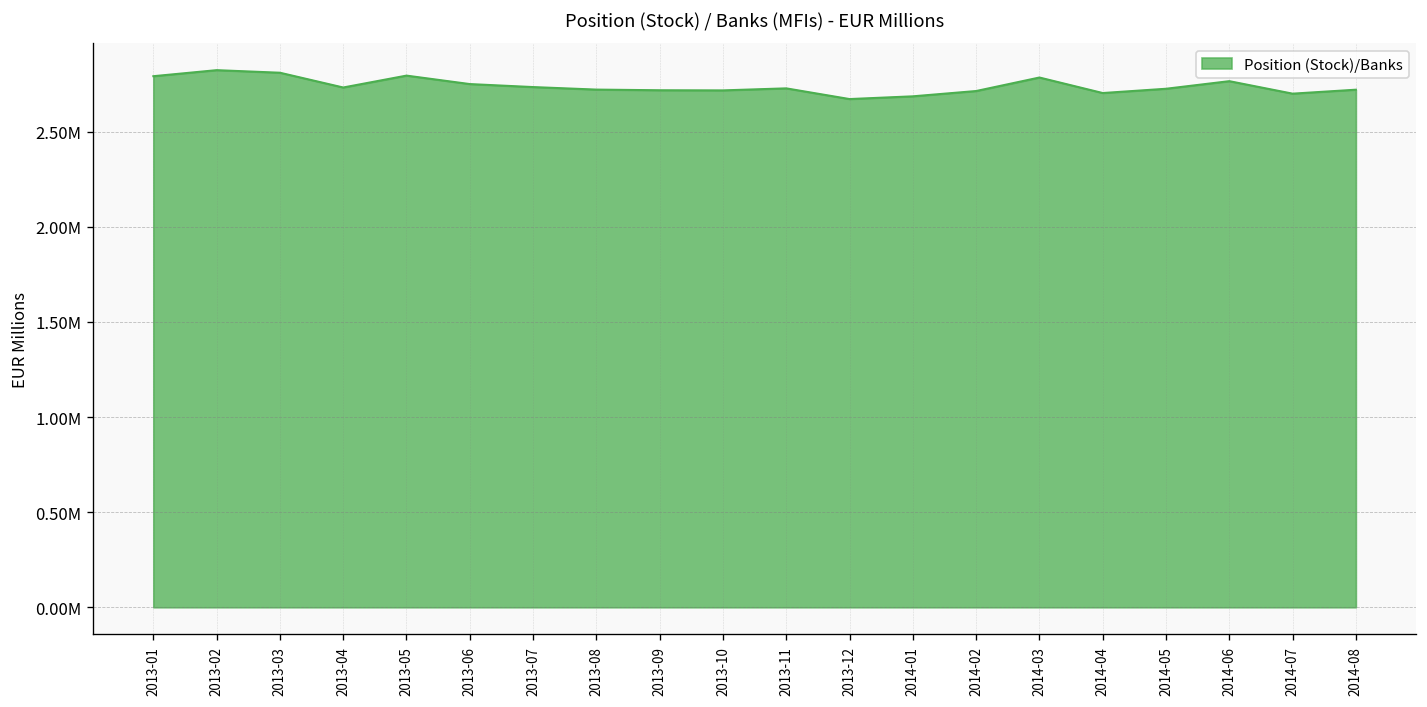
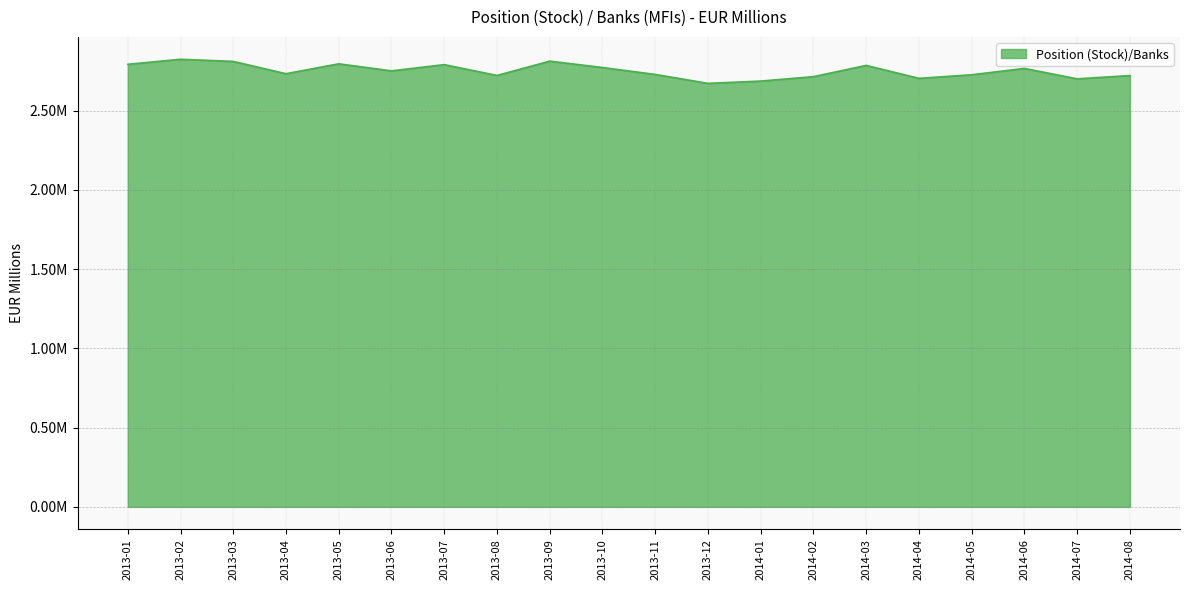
2013-07: 2740000 -> 2790000
2013-09: 2720000 -> 2810000
2013-10: 2720000 -> 2770000
